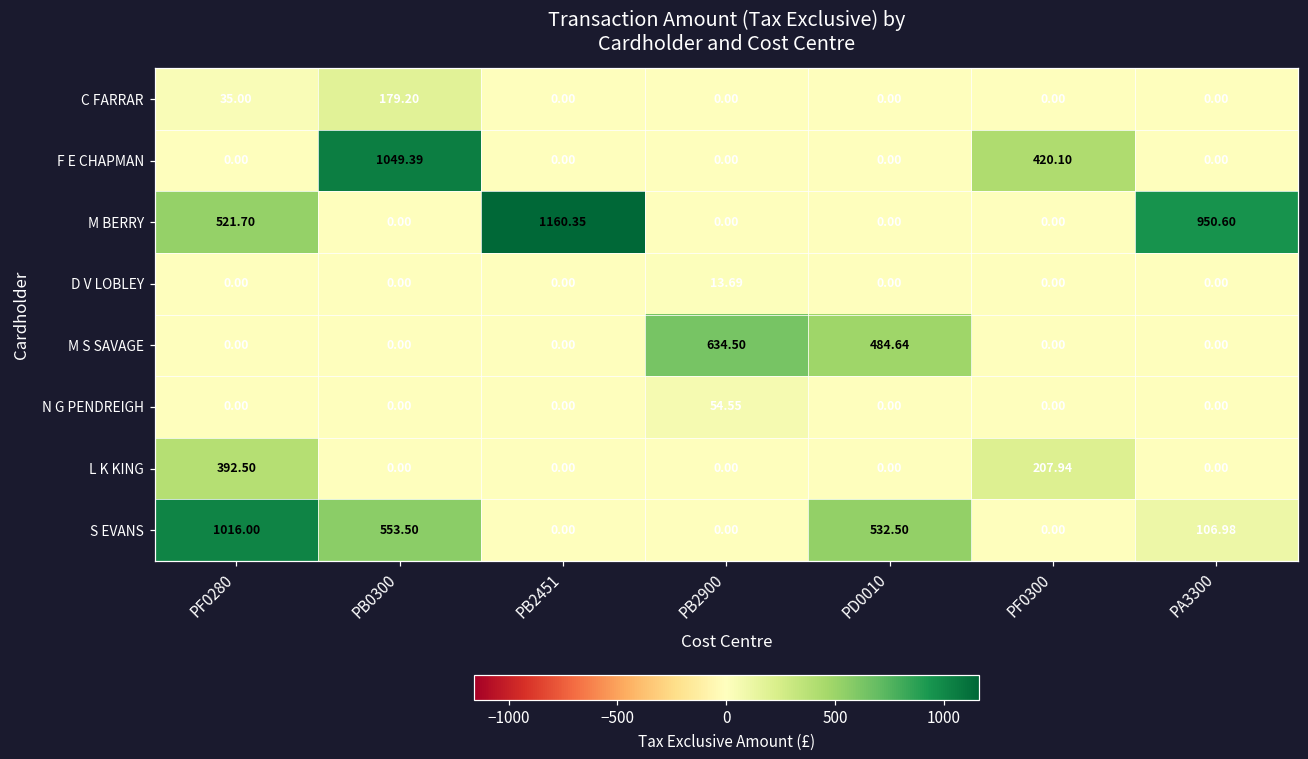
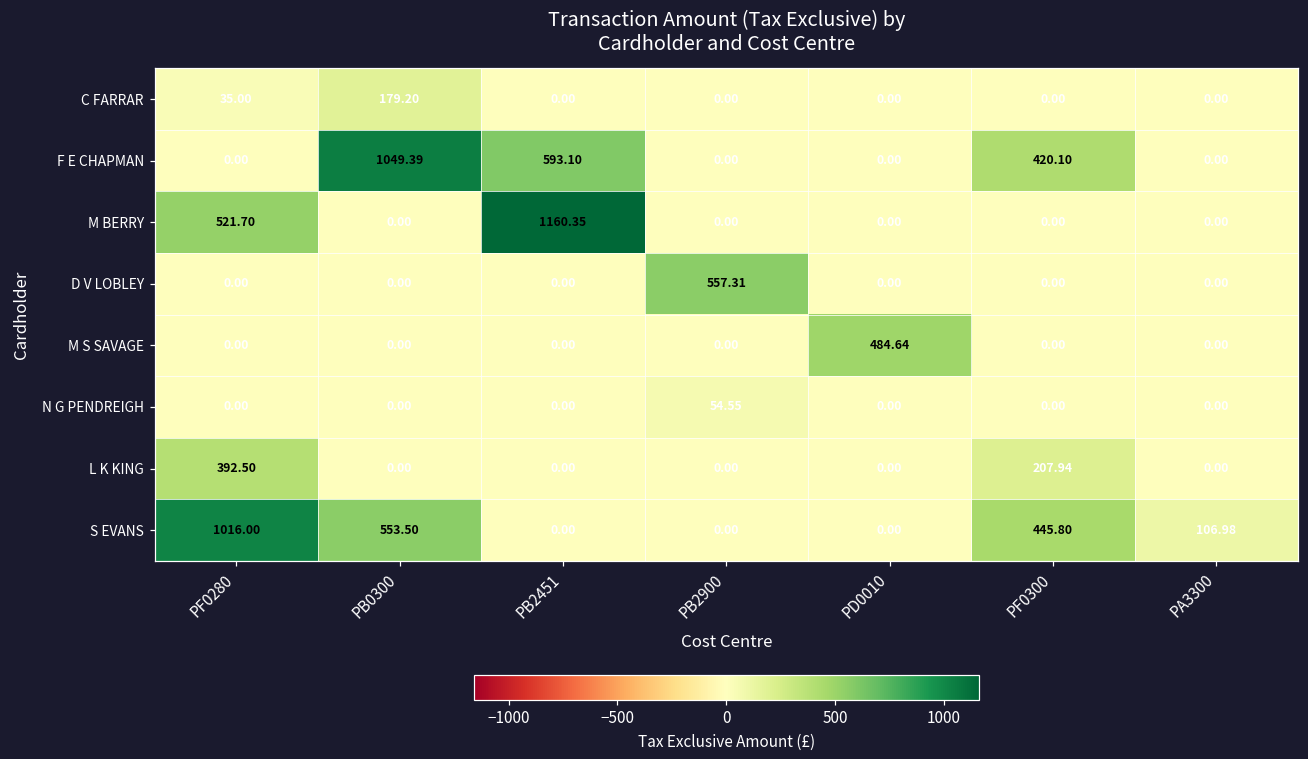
F E CHAPMAN, PB2451: 0.00 -> 593.10
M BERRY, PA3300: 950.60 -> 0.00
D V LOBLEY, PB2900: 13.69 -> 557.31
M S SAVAGE, PB2900: 634.50 -> 0.00
S EVANS, PD0010: 532.50 -> 0.00
S EVANS, PF0300: 0.00 -> 445.80
